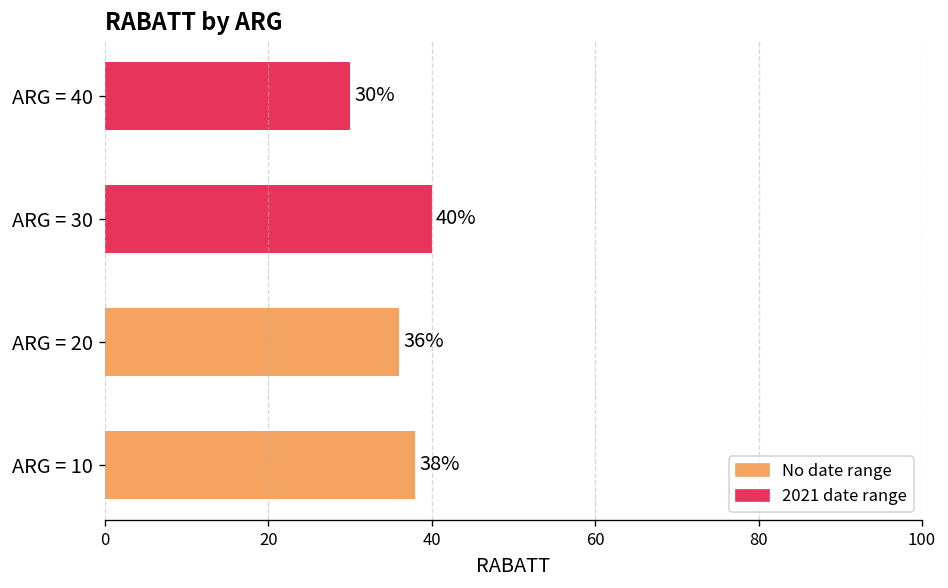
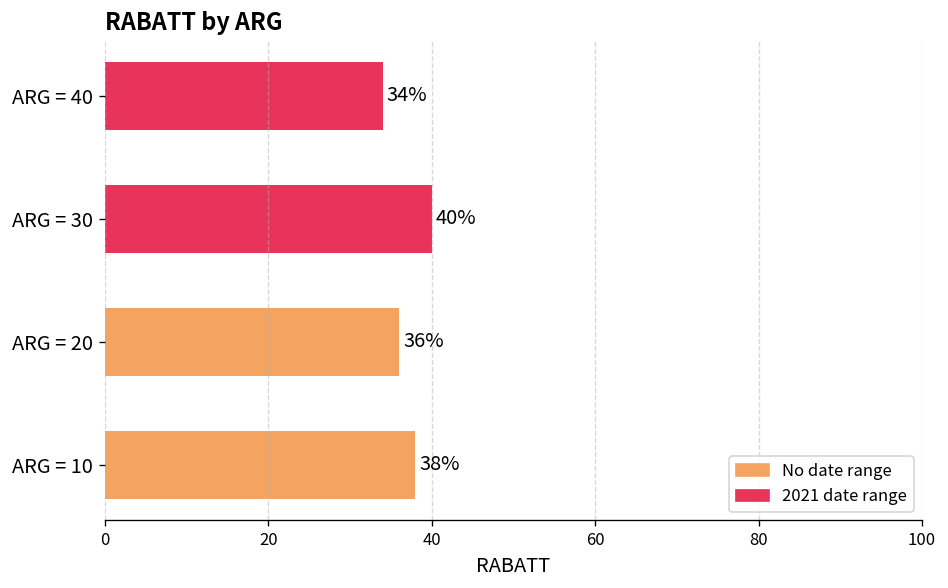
ARG = 40: 30% -> 34%
